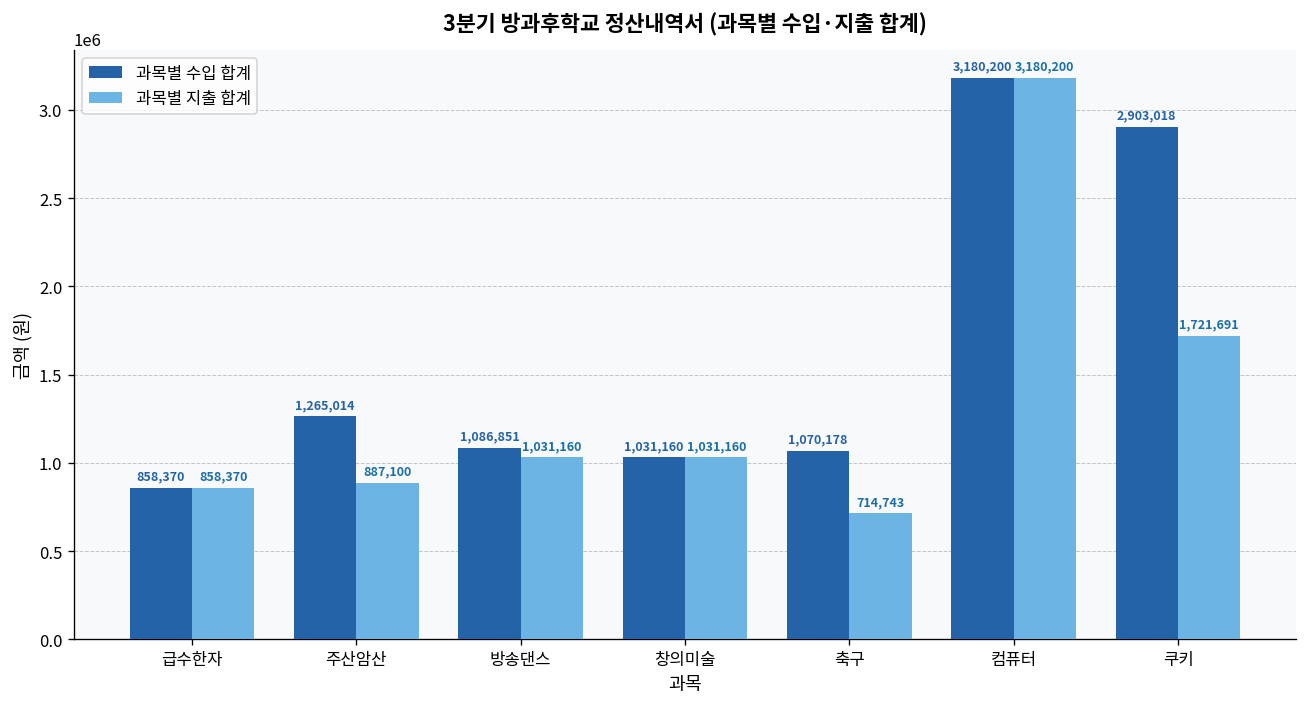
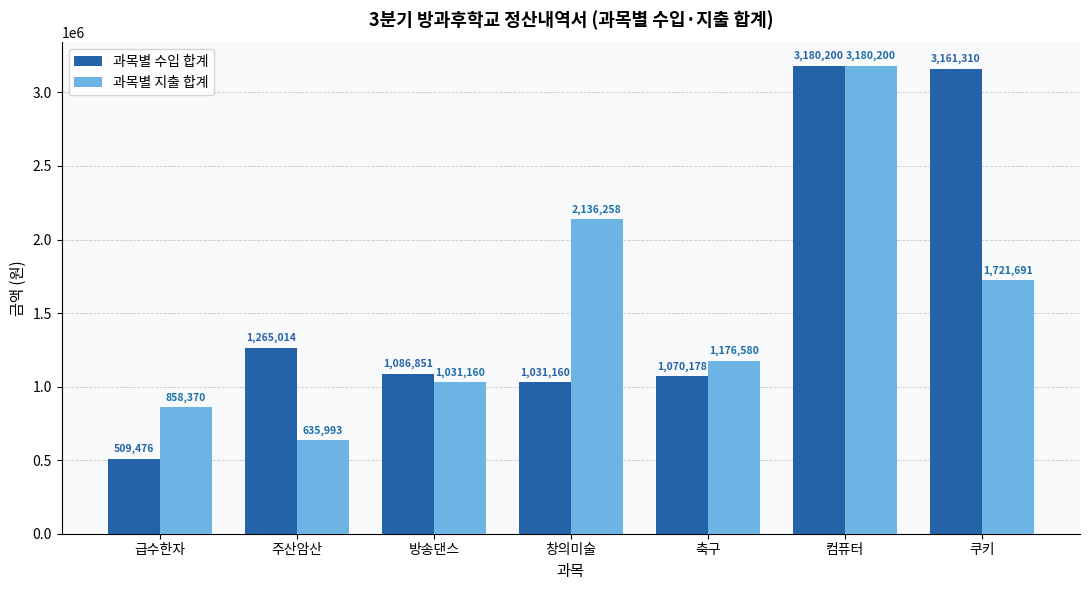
과목별 수입 합계, 급수한자: 858,370 -> 509,476
과목별 지출 합계, 주산암산: 887,100 -> 635,993
과목별 지출 합계, 창의미술: 1,031,160 -> 2,136,258
과목별 지출 합계, 축구: 714,743 -> 1,176,580
과목별 수입 합계, 쿠키: 2,903,018 -> 3,161,310
